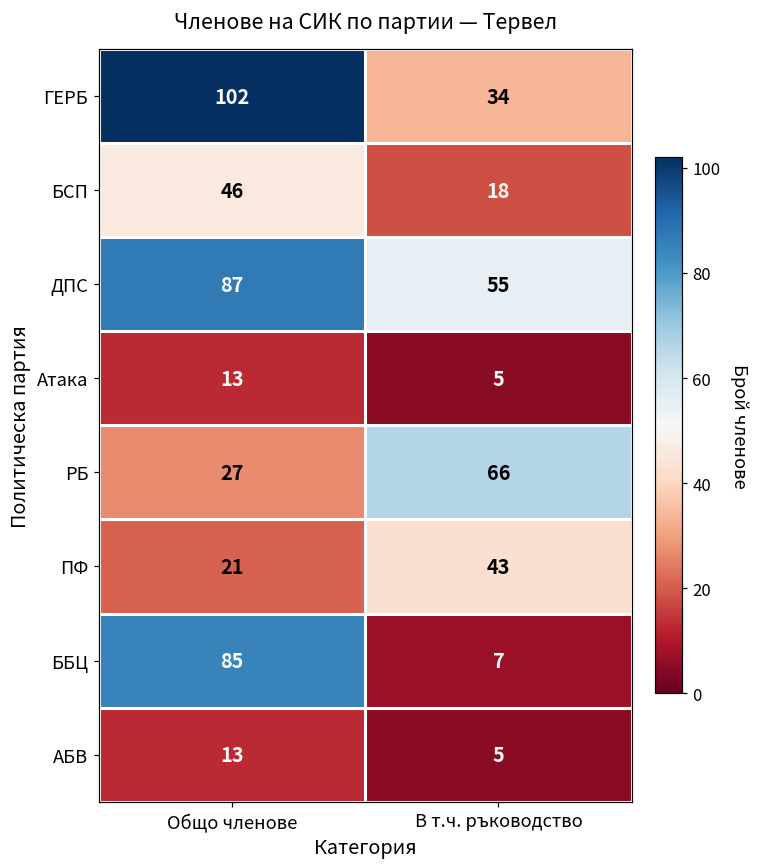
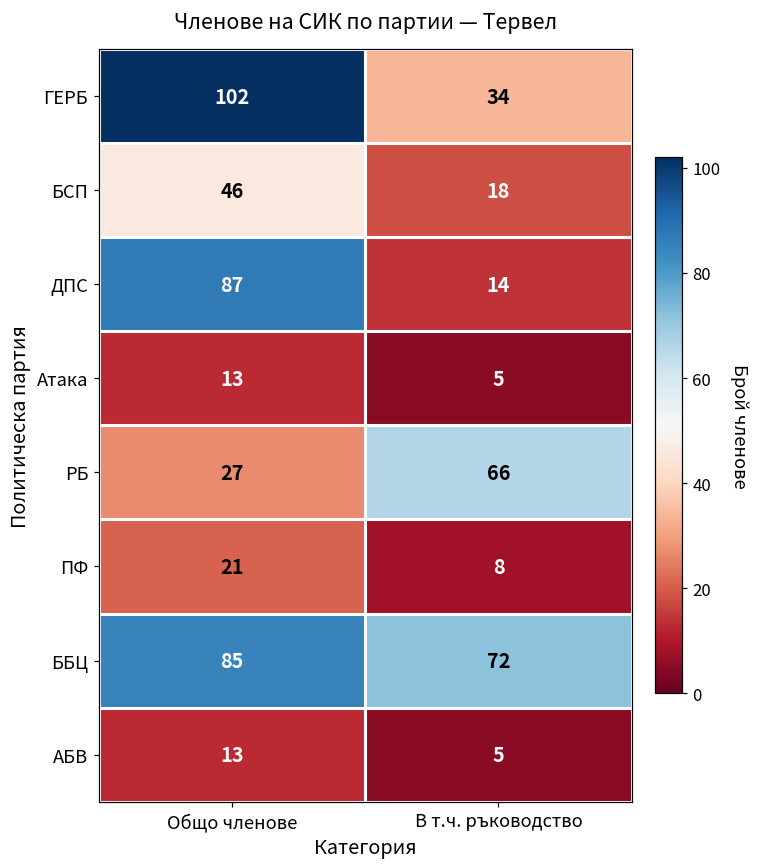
ДПС, В т.ч. ръководство: 55 -> 14
ПФ, В т.ч. ръководство: 43 -> 8
ББЦ, В т.ч. ръководство: 7 -> 72
